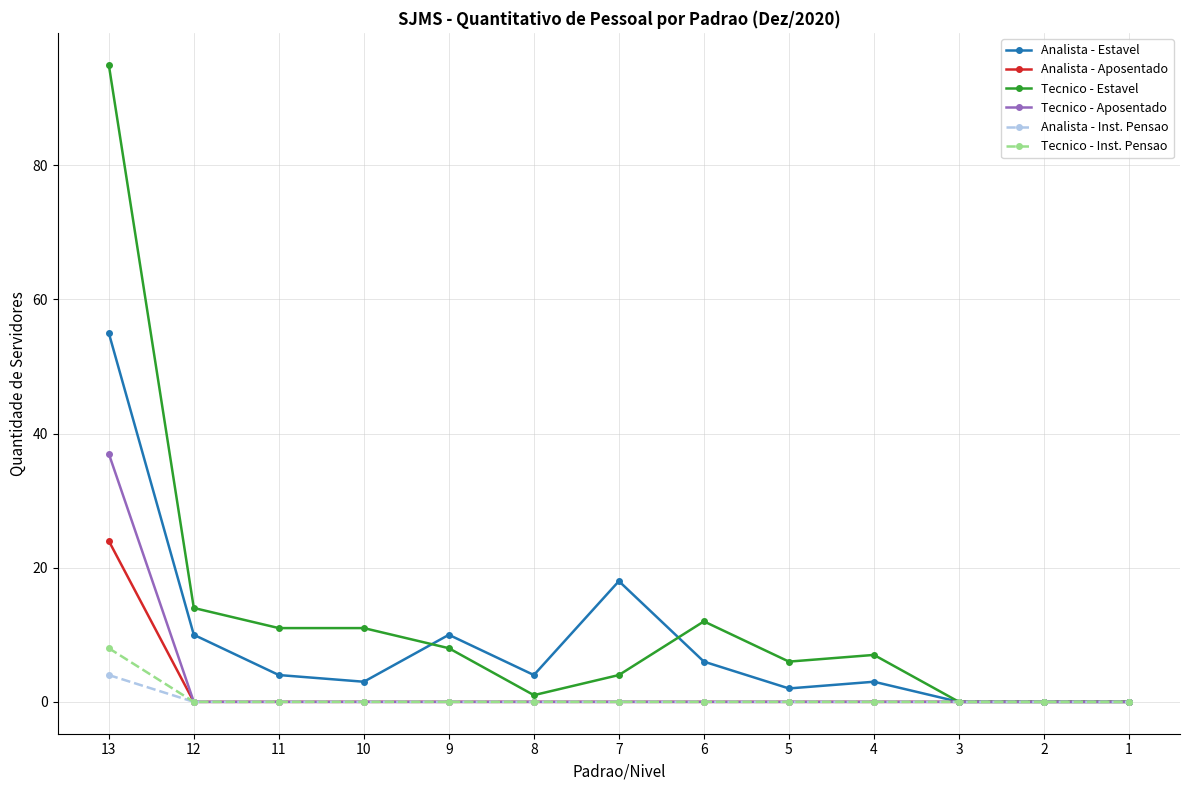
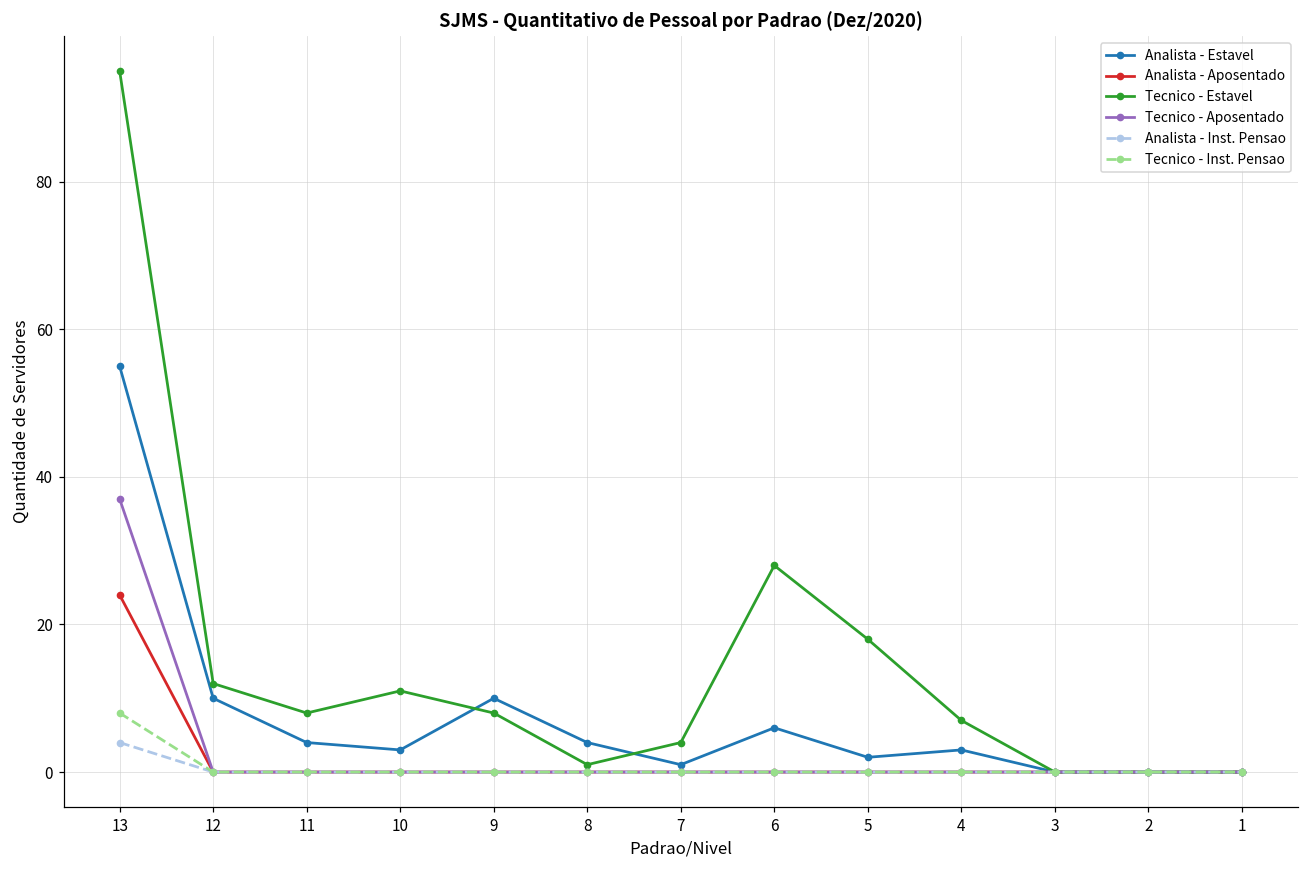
Tecnico - Estavel, 12: 14 -> 12
Tecnico - Estavel, 11: 11 -> 8
Analista - Estavel, 7: 18 -> 1
Tecnico - Estavel, 6: 12 -> 28
Tecnico - Estavel, 5: 6 -> 18
